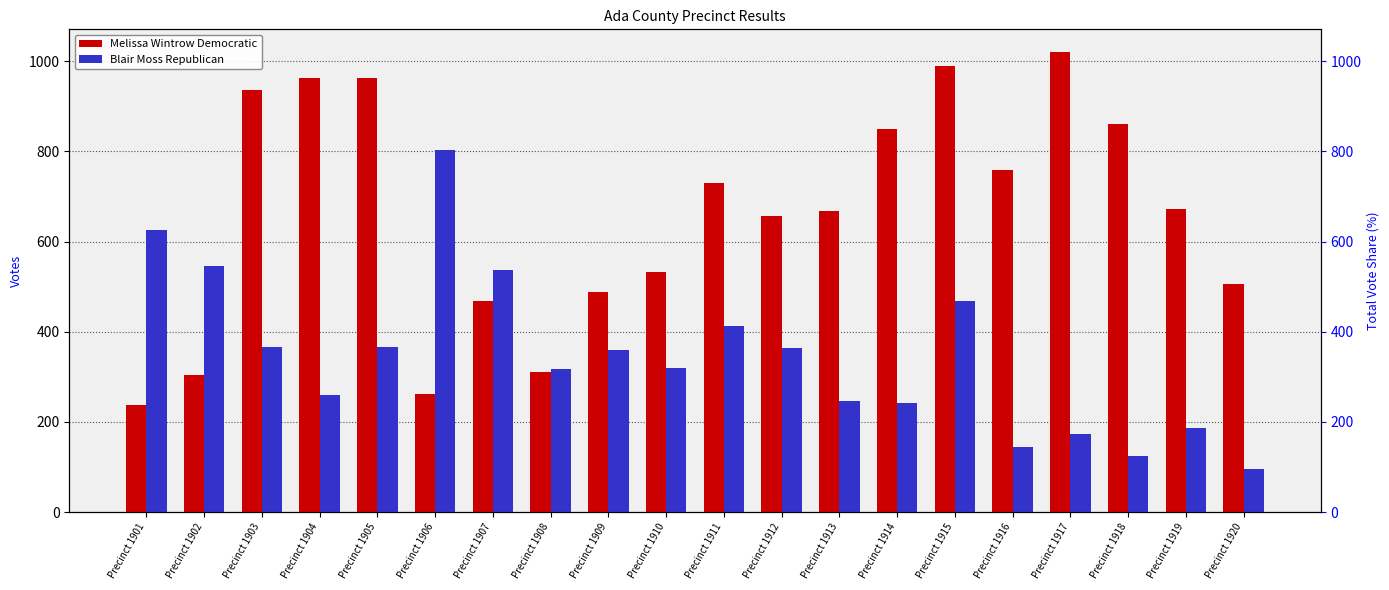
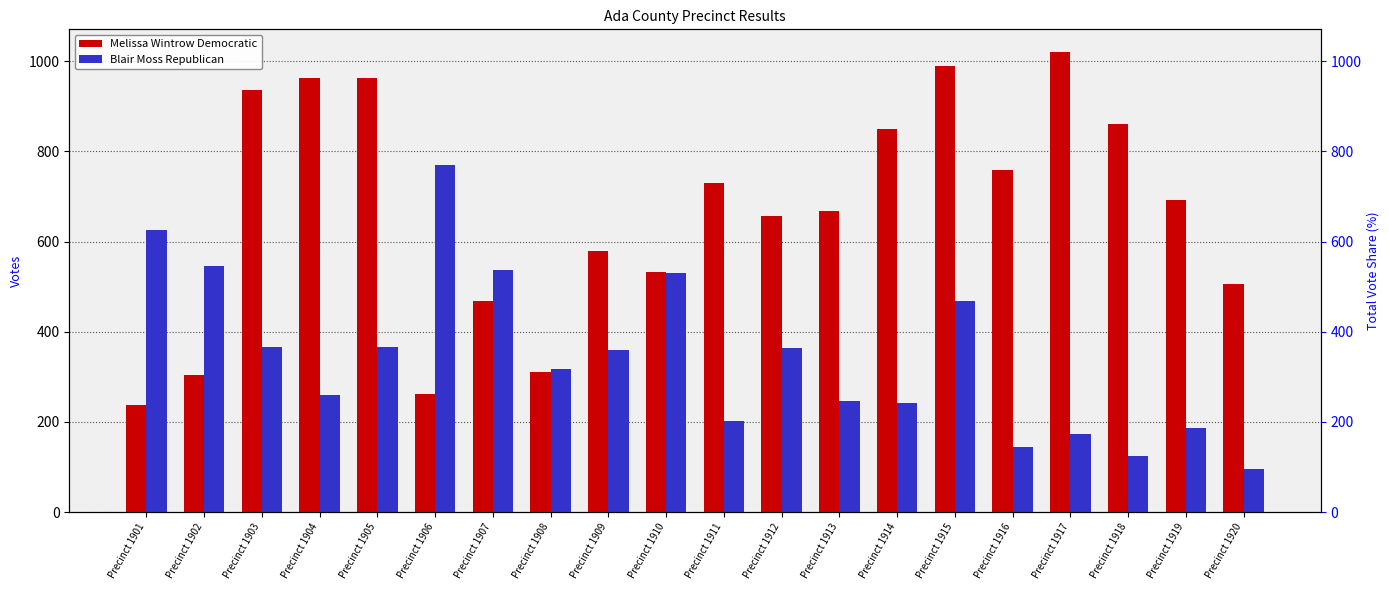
Blair Moss Republican, Precinct 1906: 800 -> 770
Melissa Wintrow Democratic, Precinct 1909: 490 -> 580
Blair Moss Republican, Precinct 1910: 320 -> 530
Blair Moss Republican, Precinct 1911: 410 -> 200
Melissa Wintrow Democratic, Precinct 1919: 670 -> 690
